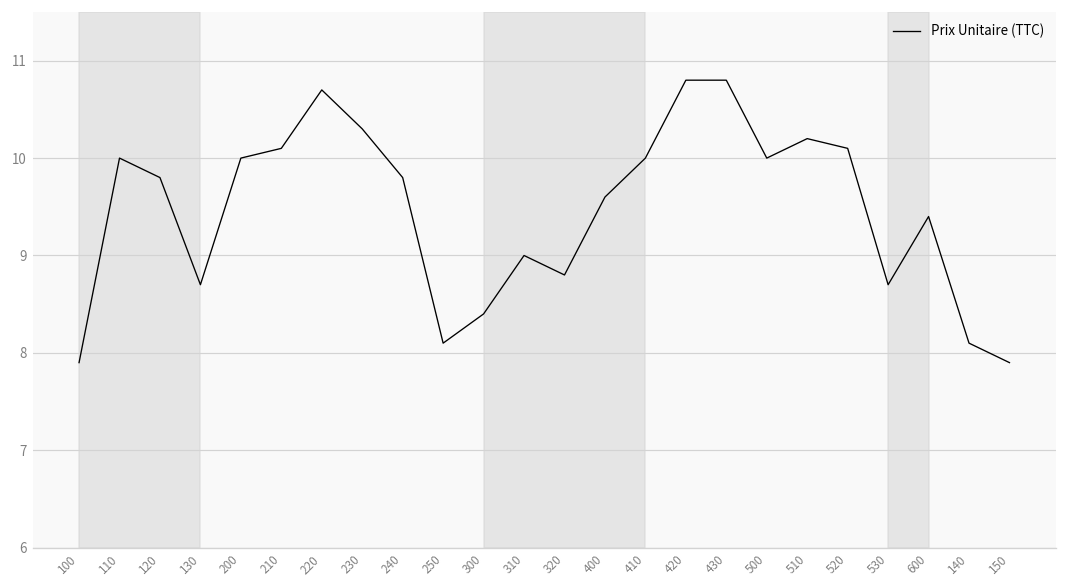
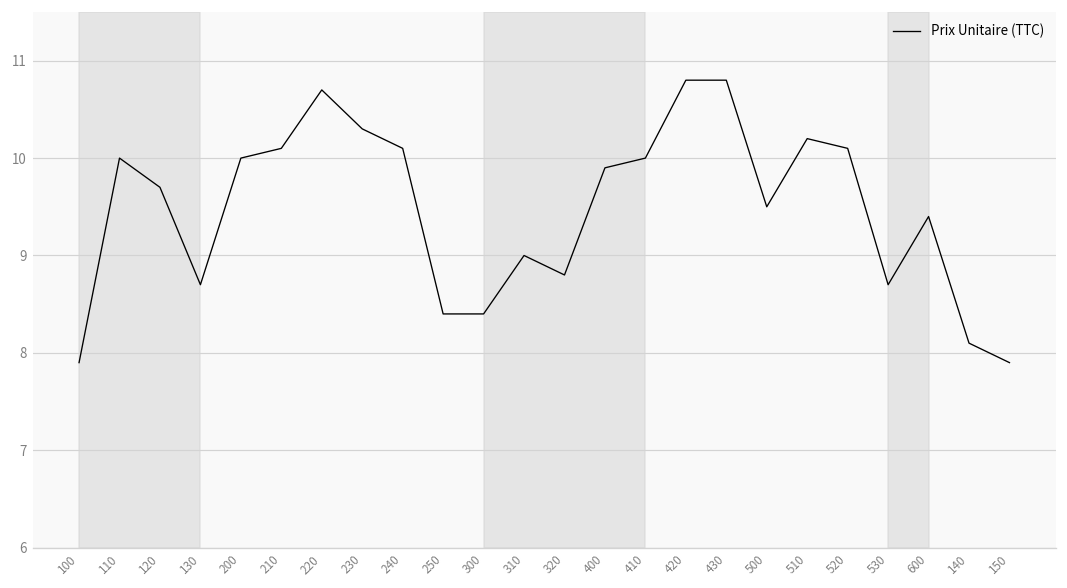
120: 9.8 -> 9.7
240: 9.8 -> 10.1
250: 8.1 -> 8.4
400: 9.6 -> 9.9
500: 10.0 -> 9.5
